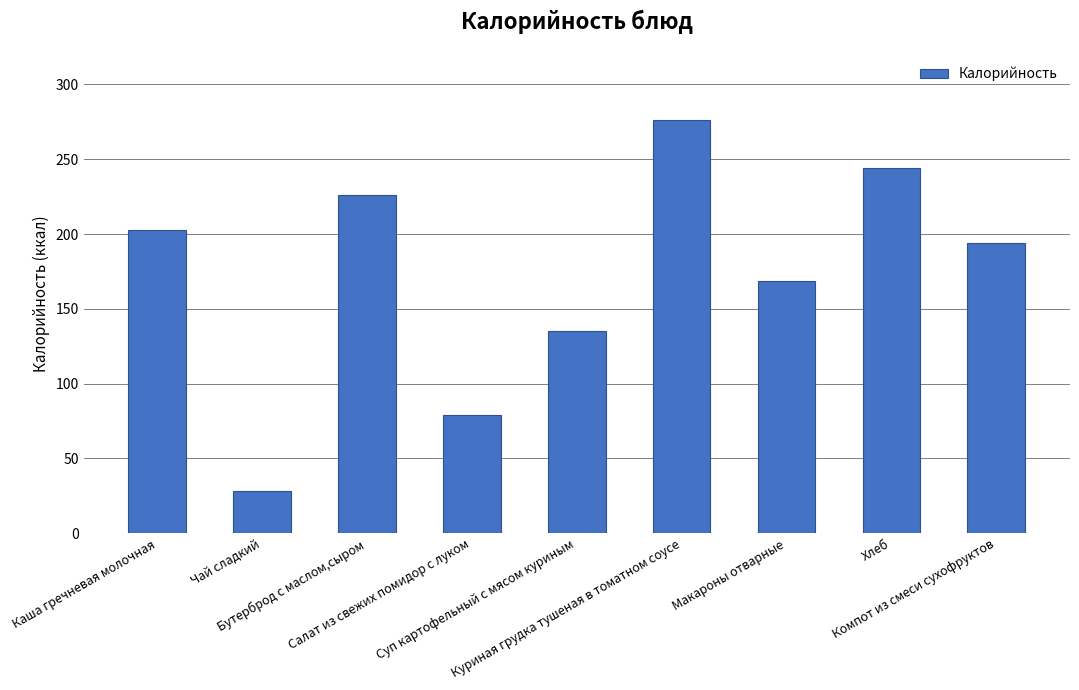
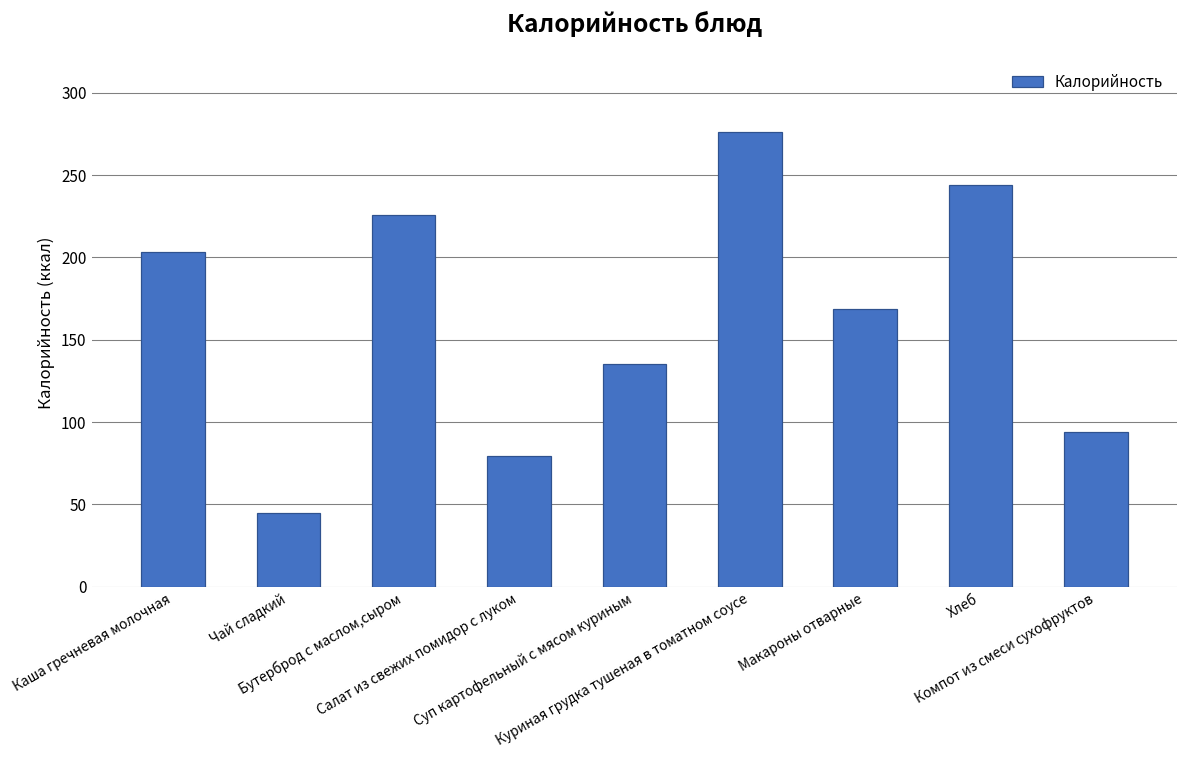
Чай сладкий: 28 -> 45
Компот из смеси сухофруктов: 194 -> 94
